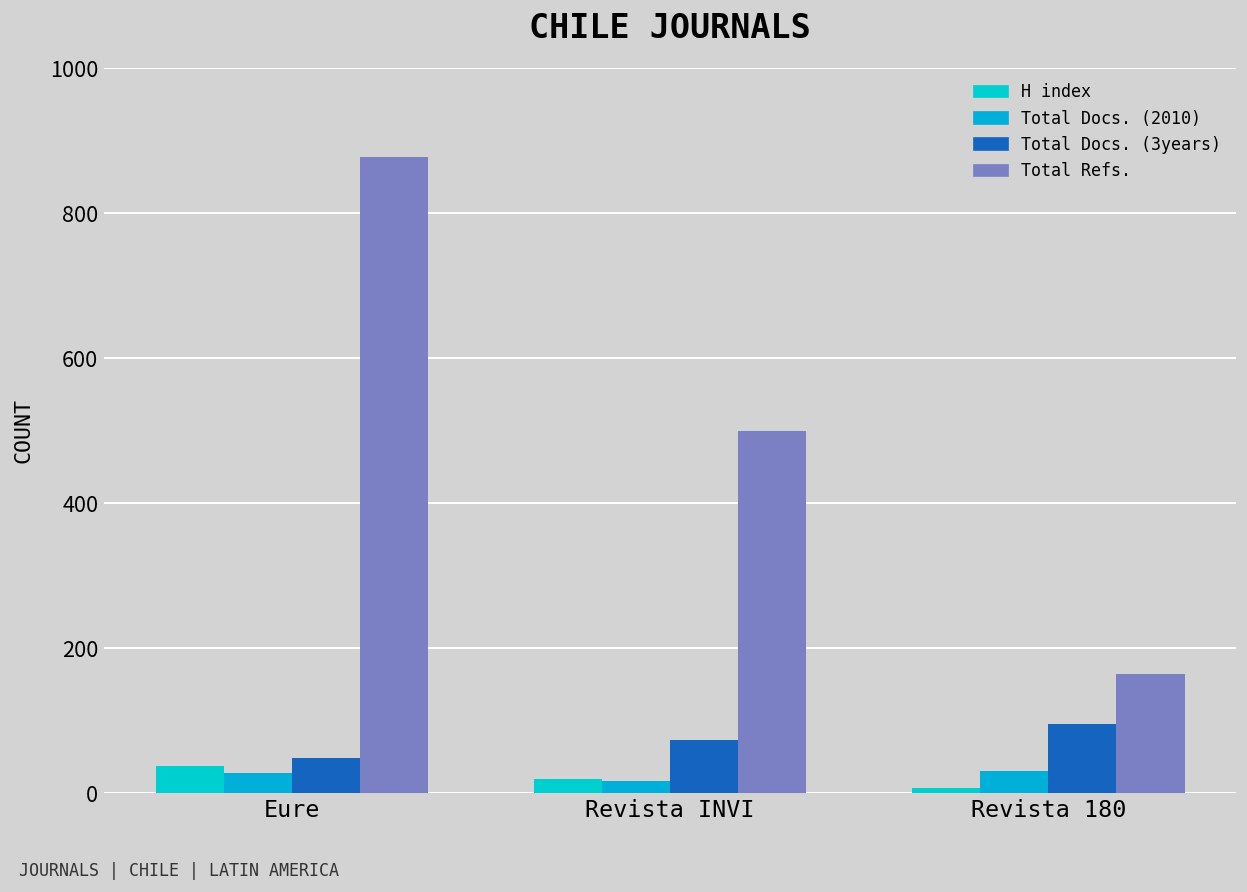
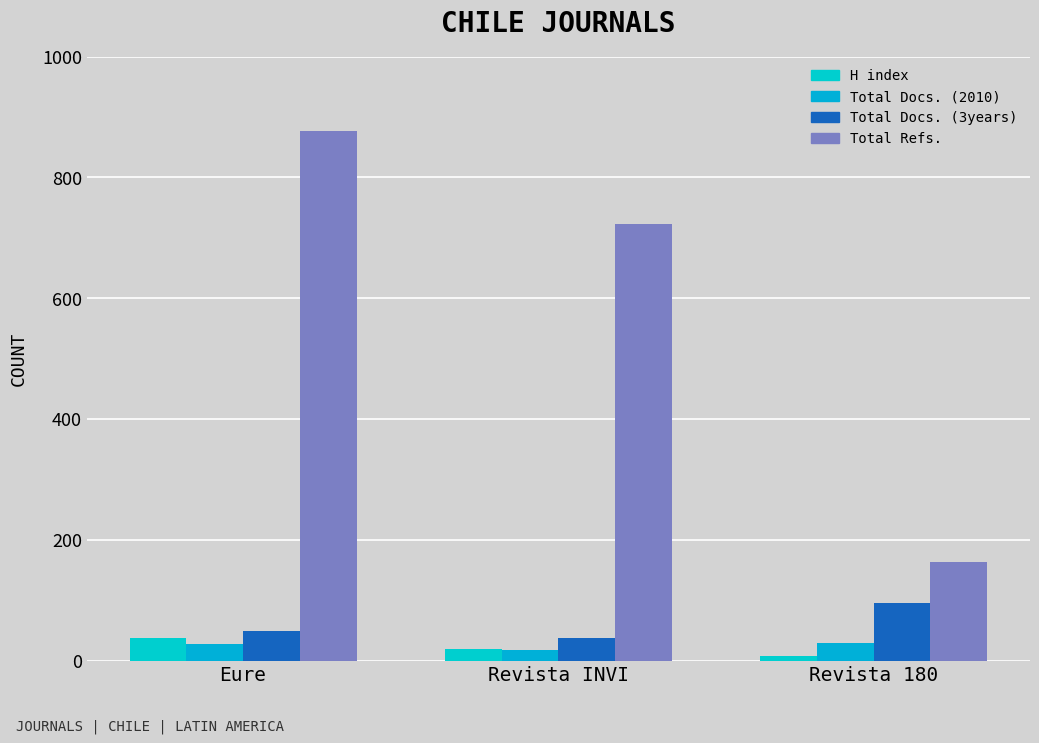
Total Docs. (3years), Revista INVI: 70 -> 40
Total Refs., Revista INVI: 500 -> 720
